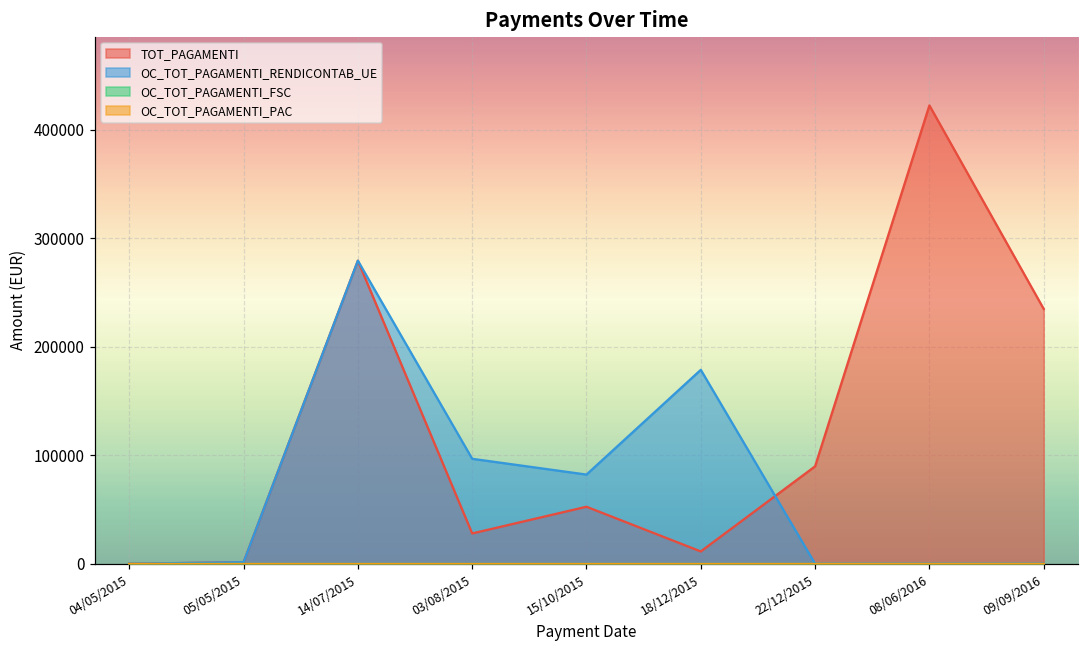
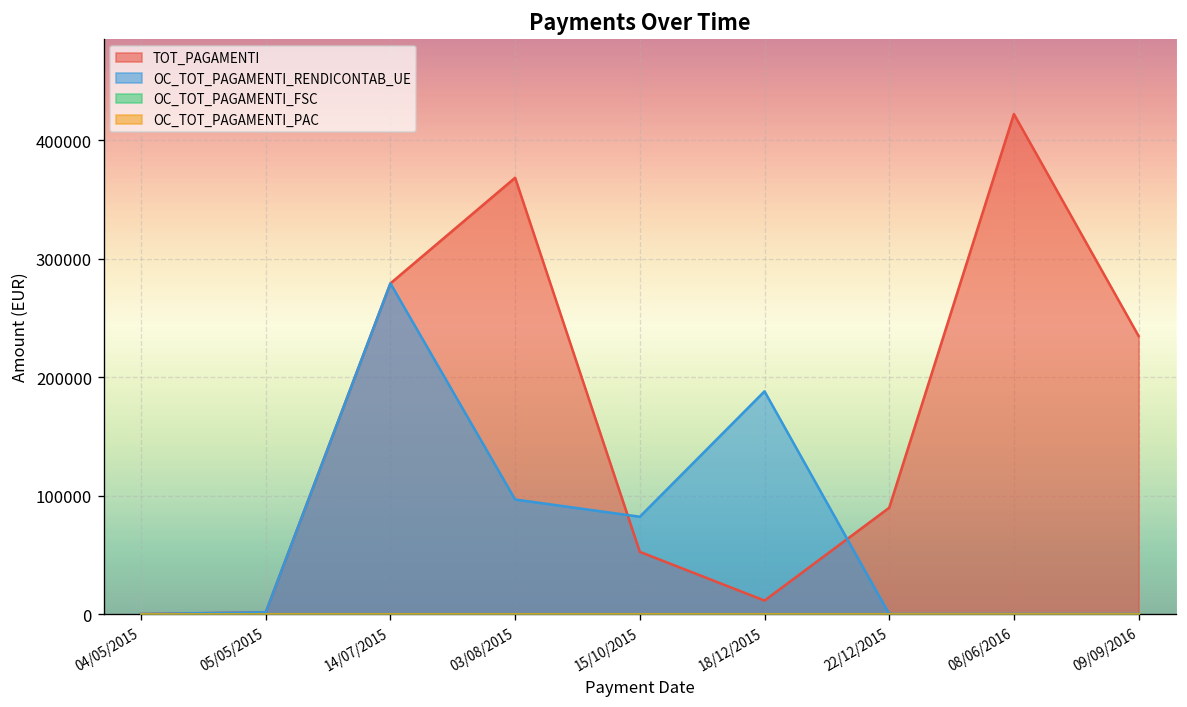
TOT_PAGAMENTI, 03/08/2015: 30000 -> 370000
OC_TOT_PAGAMENTI_RENDICONTAB_UE, 18/12/2015: 180000 -> 190000
